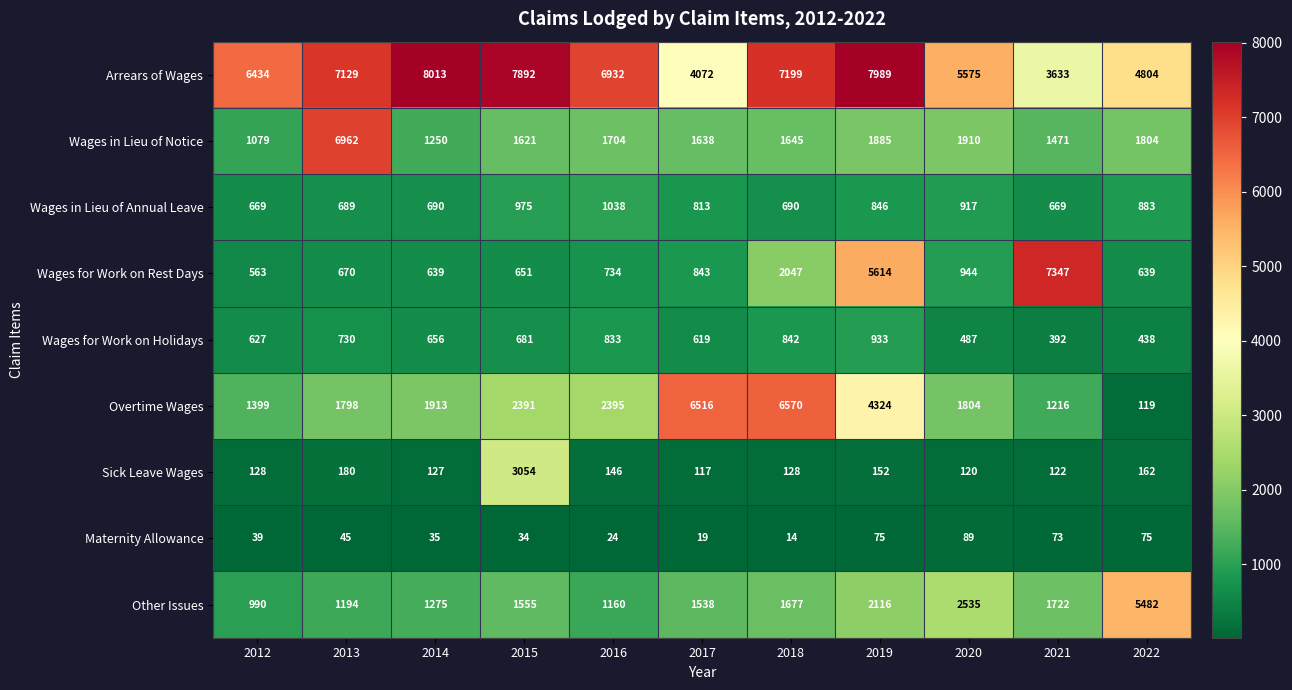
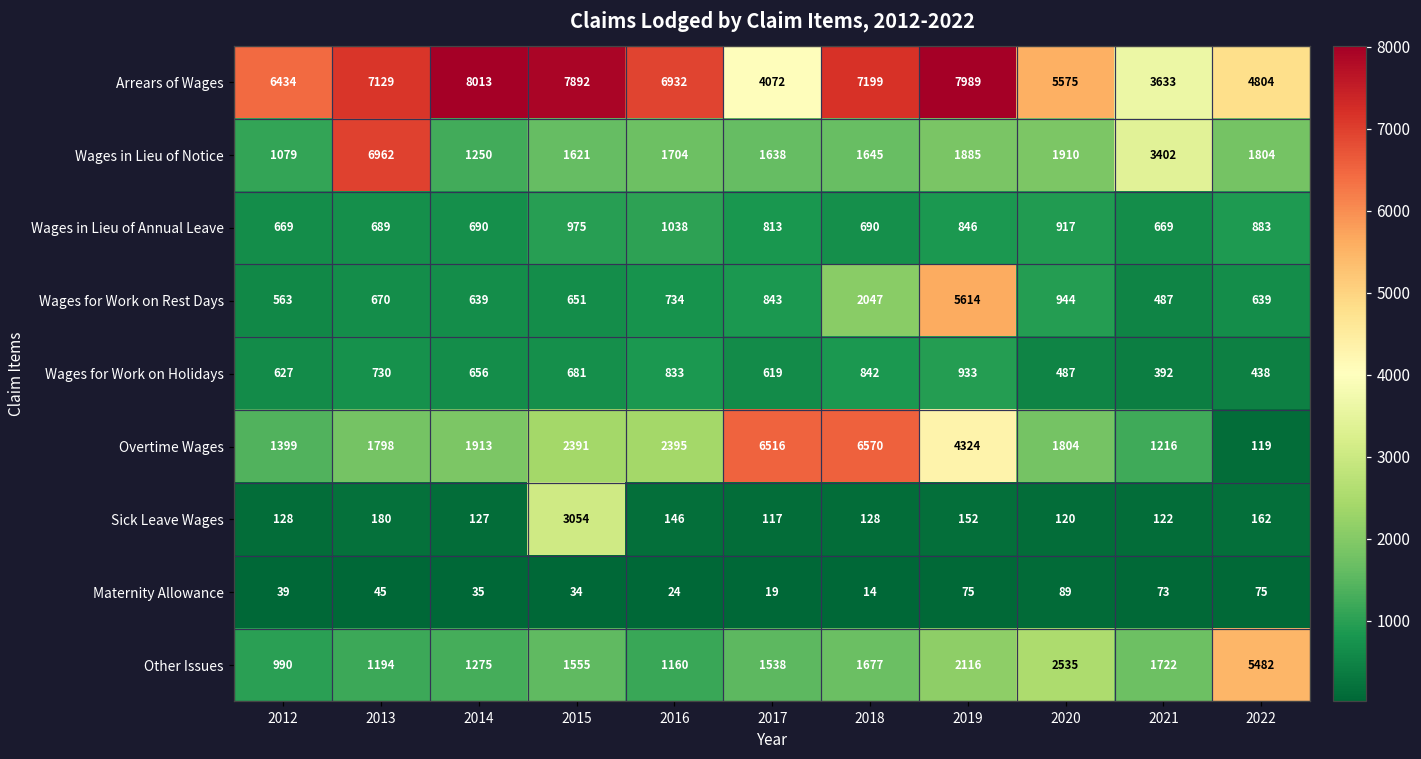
Wages in Lieu of Notice, 2021: 1471 -> 3402
Wages for Work on Rest Days, 2021: 7347 -> 487
